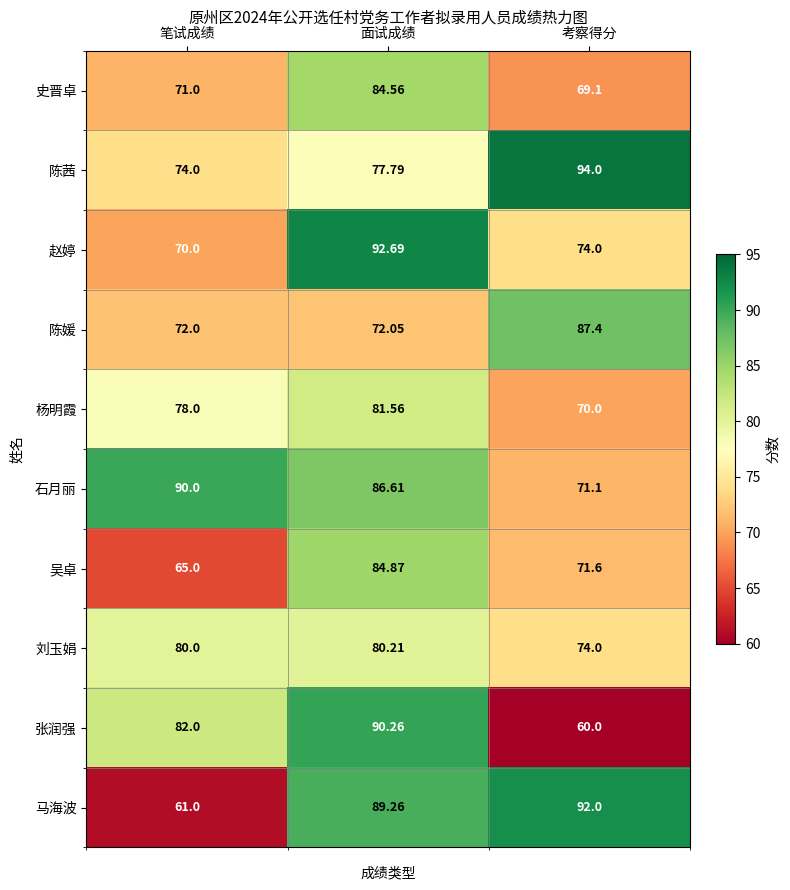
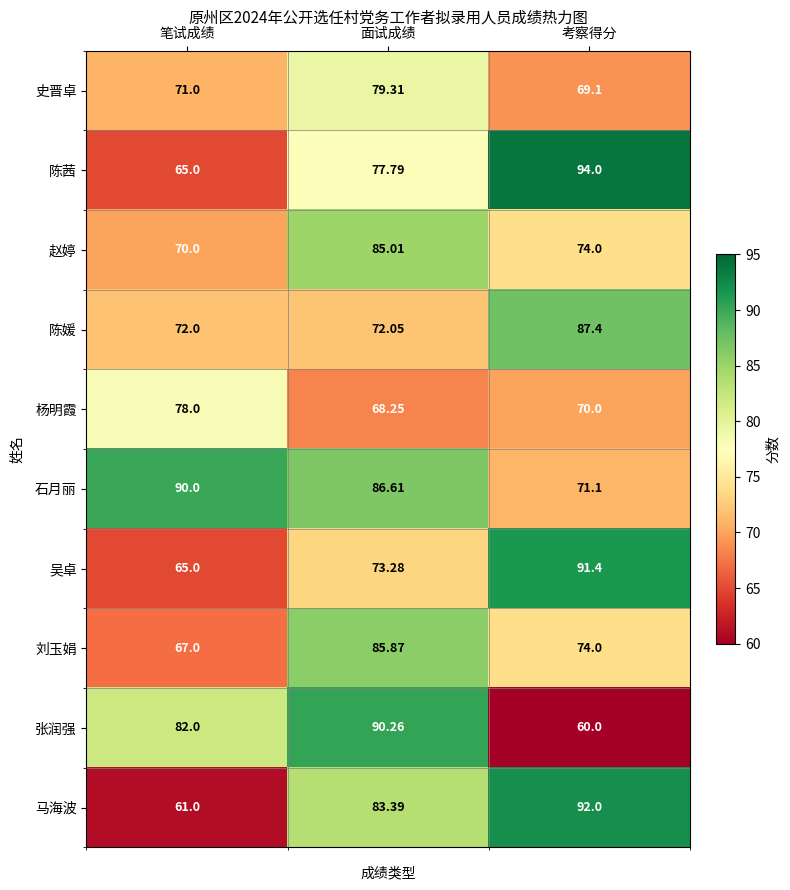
史晋卓, 面试成绩: 84.56 -> 79.31
陈茜, 笔试成绩: 74.0 -> 65.0
赵婷, 面试成绩: 92.69 -> 85.01
杨明霞, 面试成绩: 81.56 -> 68.25
吴卓, 面试成绩: 84.87 -> 73.28
吴卓, 考察得分: 71.6 -> 91.4
刘玉娟, 笔试成绩: 80.0 -> 67.0
刘玉娟, 面试成绩: 80.21 -> 85.87
马海波, 面试成绩: 89.26 -> 83.39
